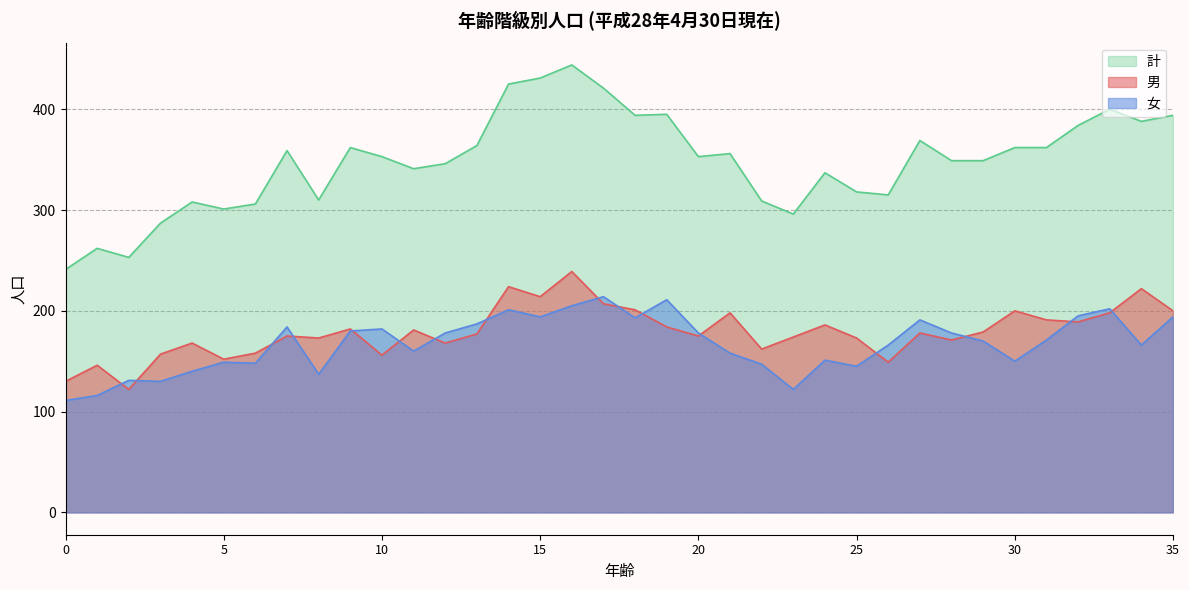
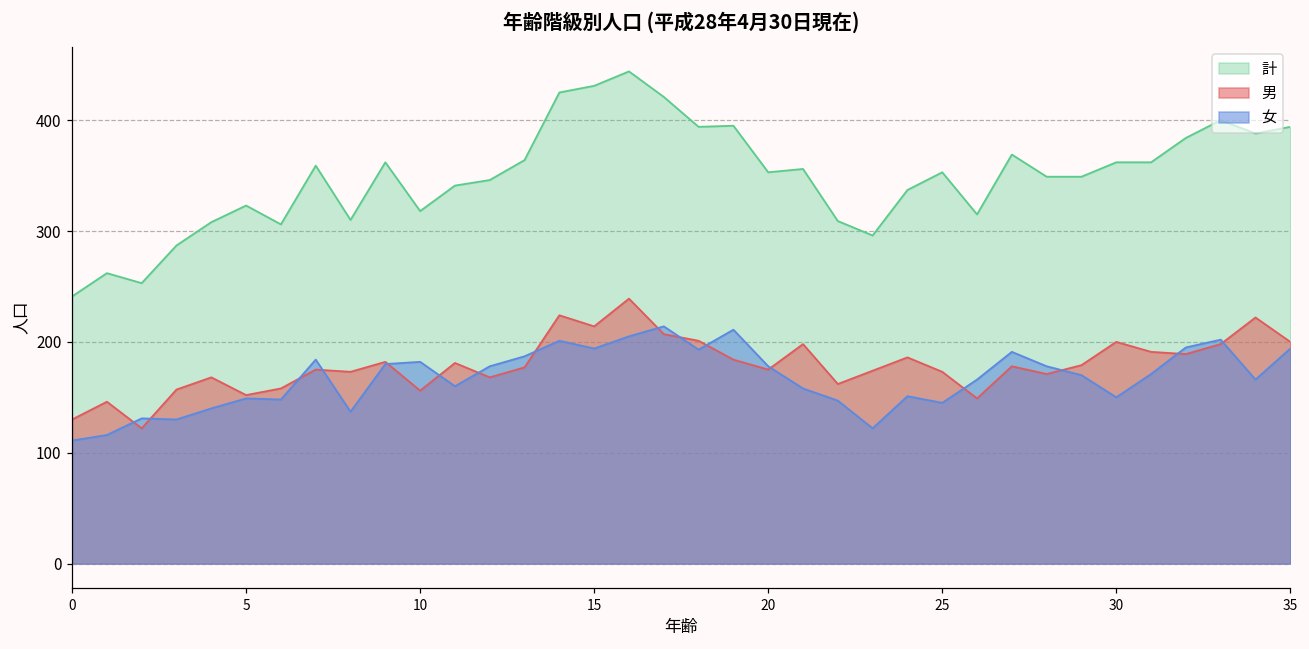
計, 5: 301 -> 323
計, 10: 353 -> 318
計, 25: 318 -> 353
